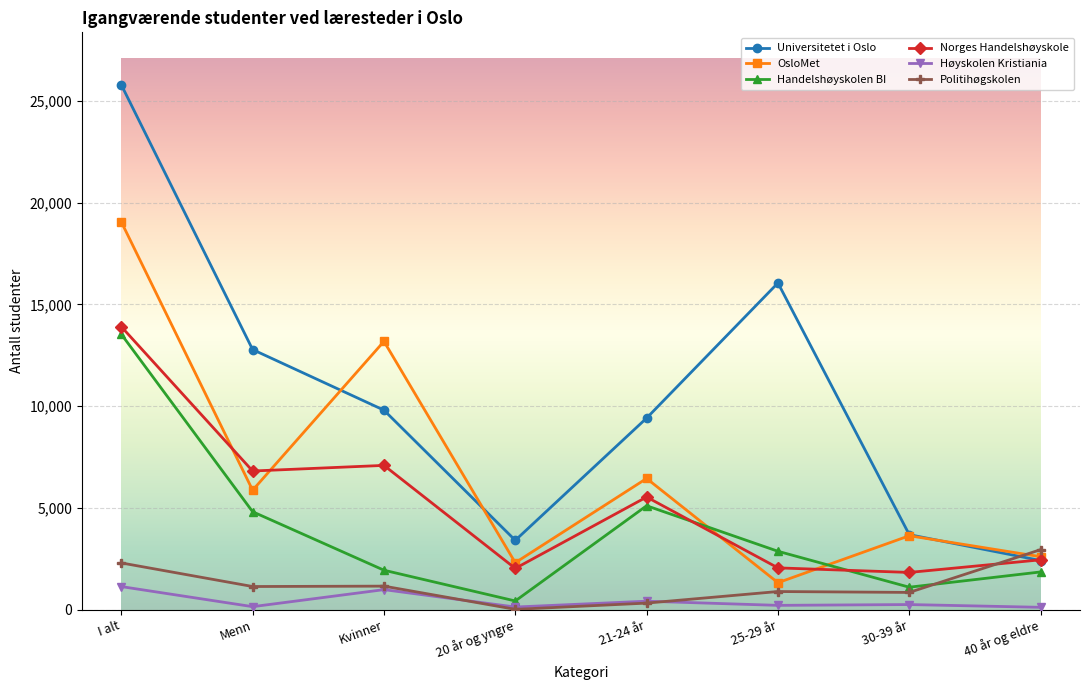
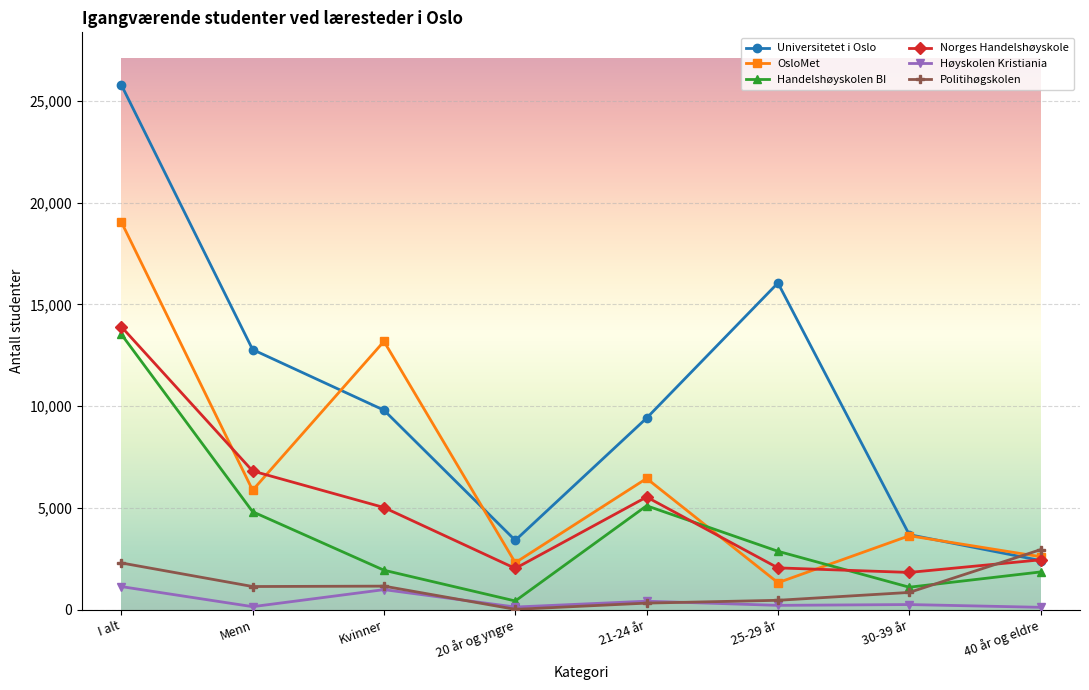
Norges Handelshøyskole, Kvinner: 7,100 -> 5,000
Politihøgskolen, 25-29 år: 900 -> 500
